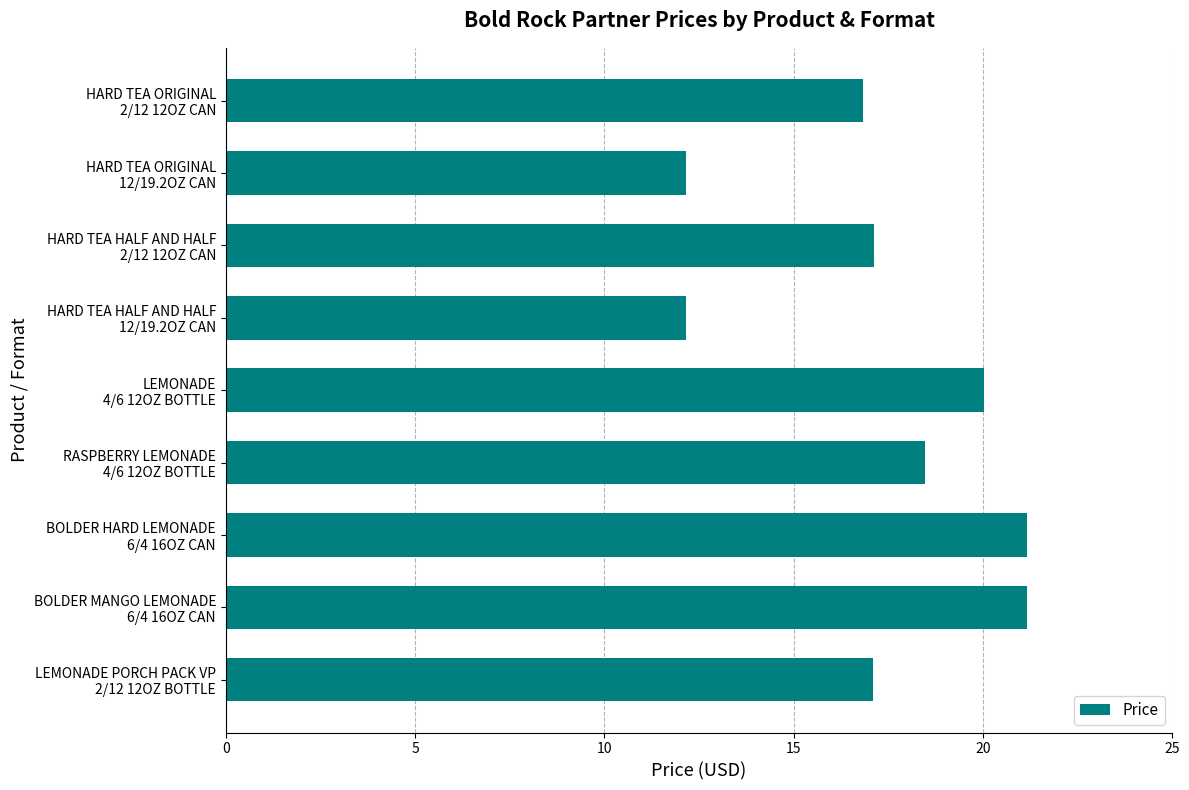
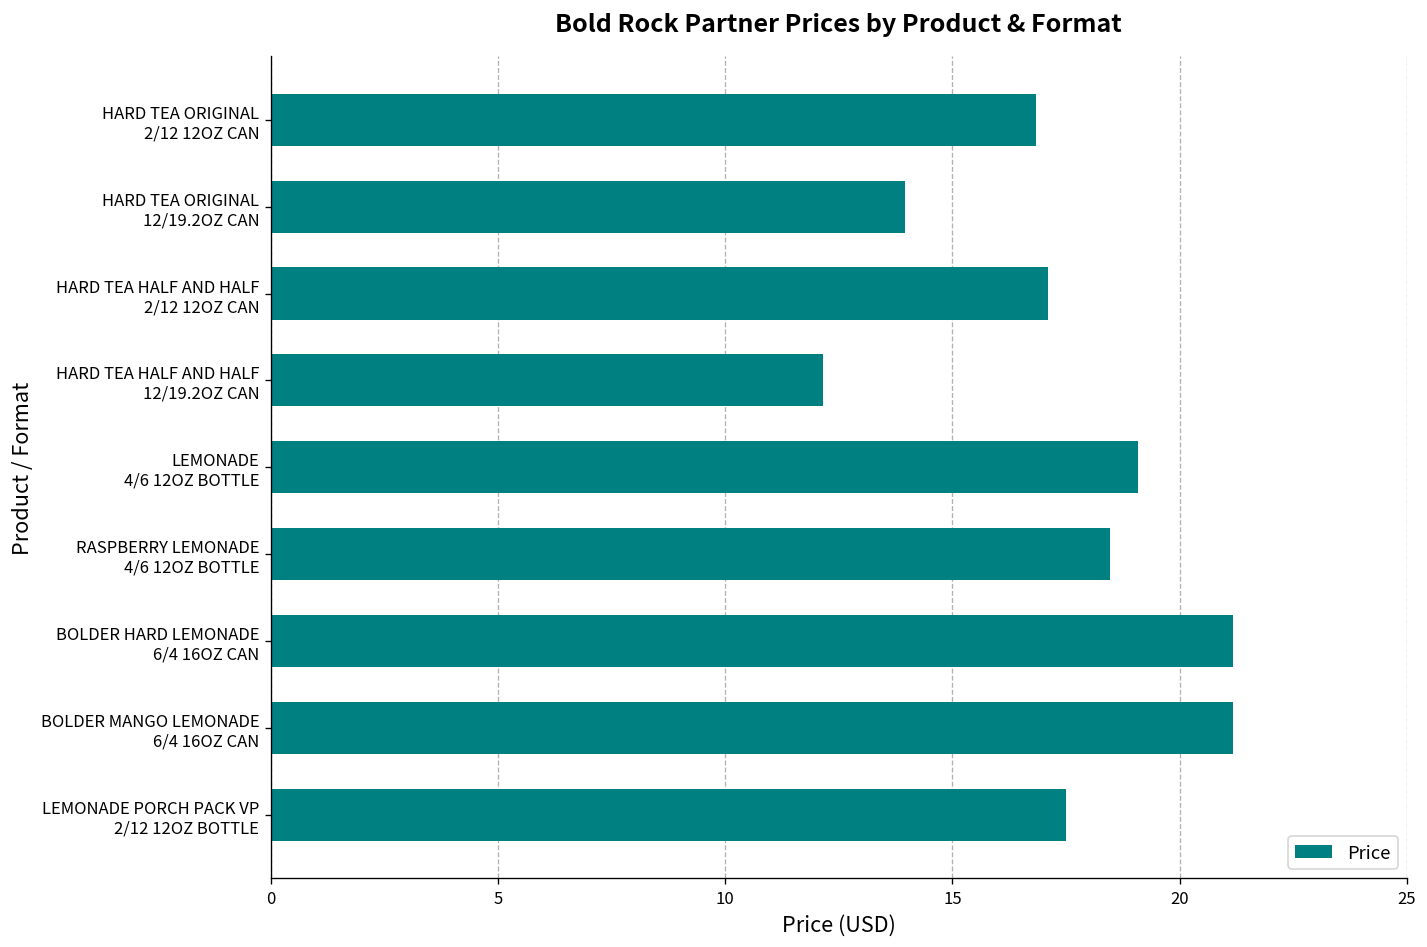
HARD TEA ORIGINAL 12/19.2OZ CAN: 12.2 -> 14.0
LEMONADE 4/6 12OZ BOTTLE: 20.0 -> 19.1
LEMONADE PORCH PACK VP 2/12 12OZ BOTTLE: 17.1 -> 17.5
